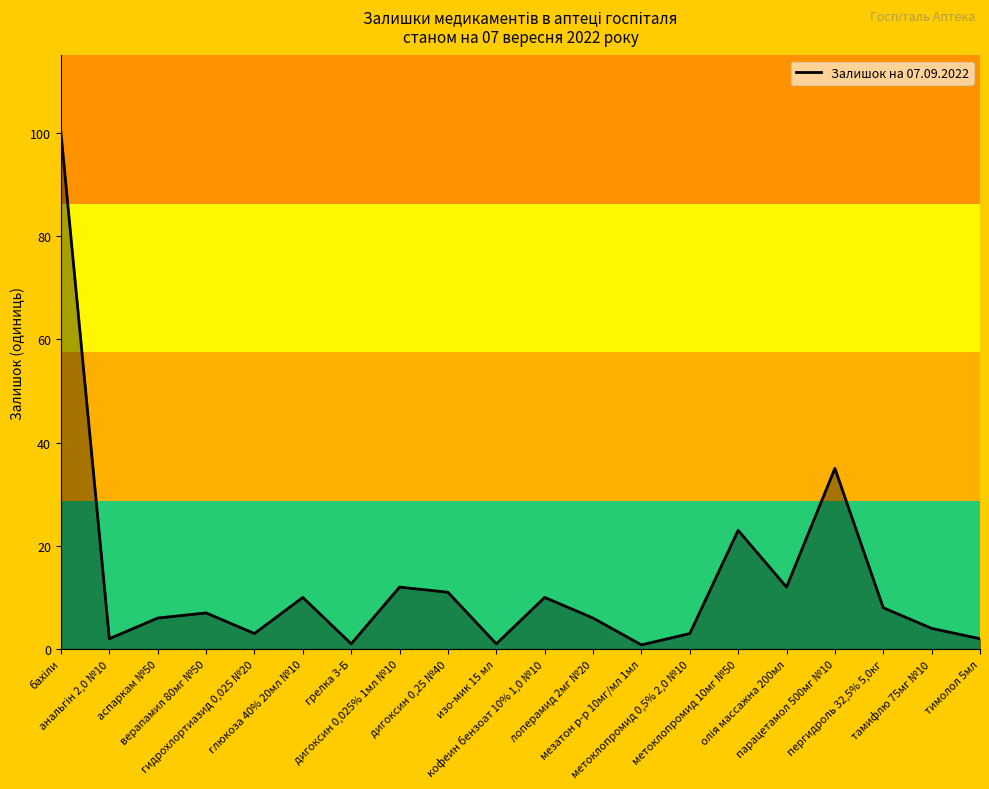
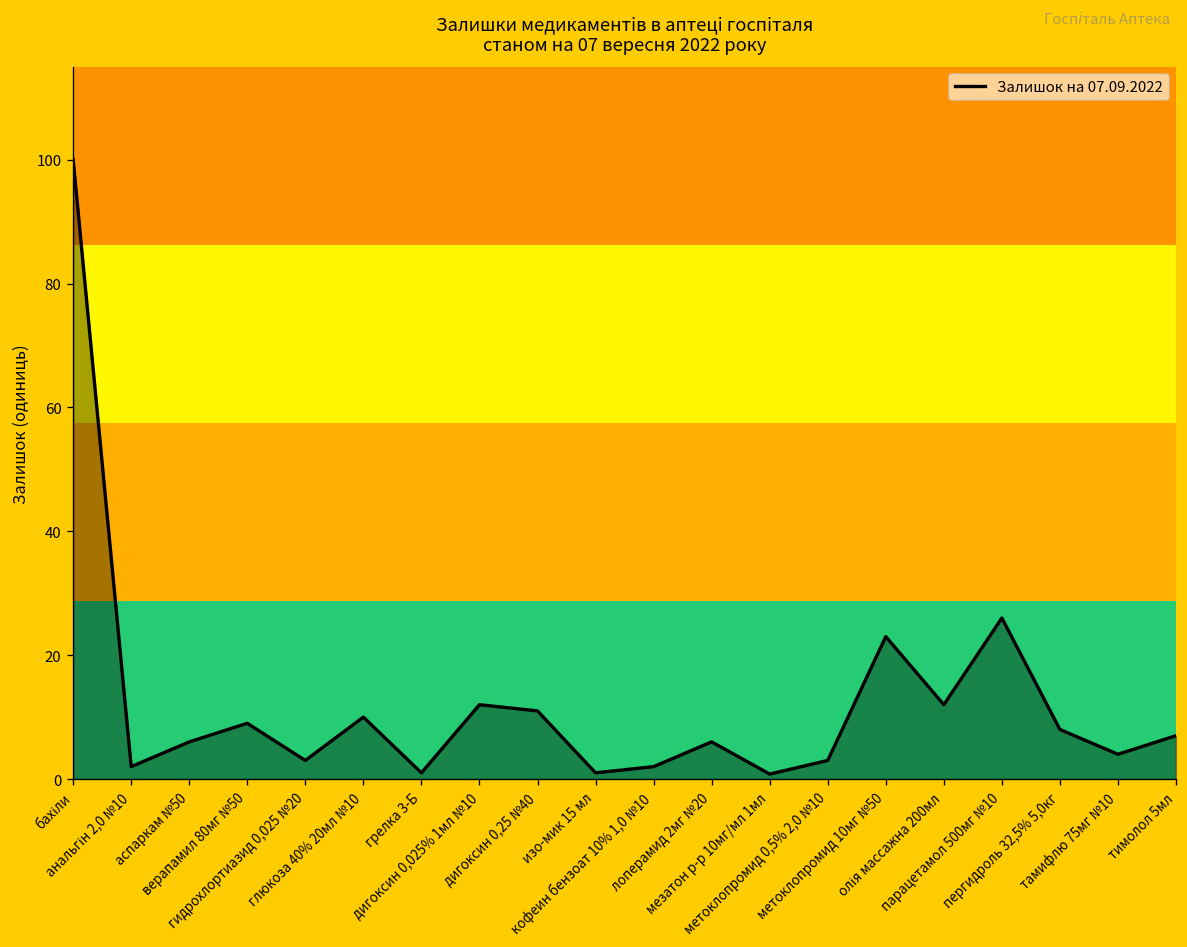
верапамил 80мг №50: 7 -> 9
кофеин бензоат 10% 1,0 №10: 10 -> 2
парацетамол 500мг №10: 35 -> 26
тимолол 5мл: 2 -> 7
